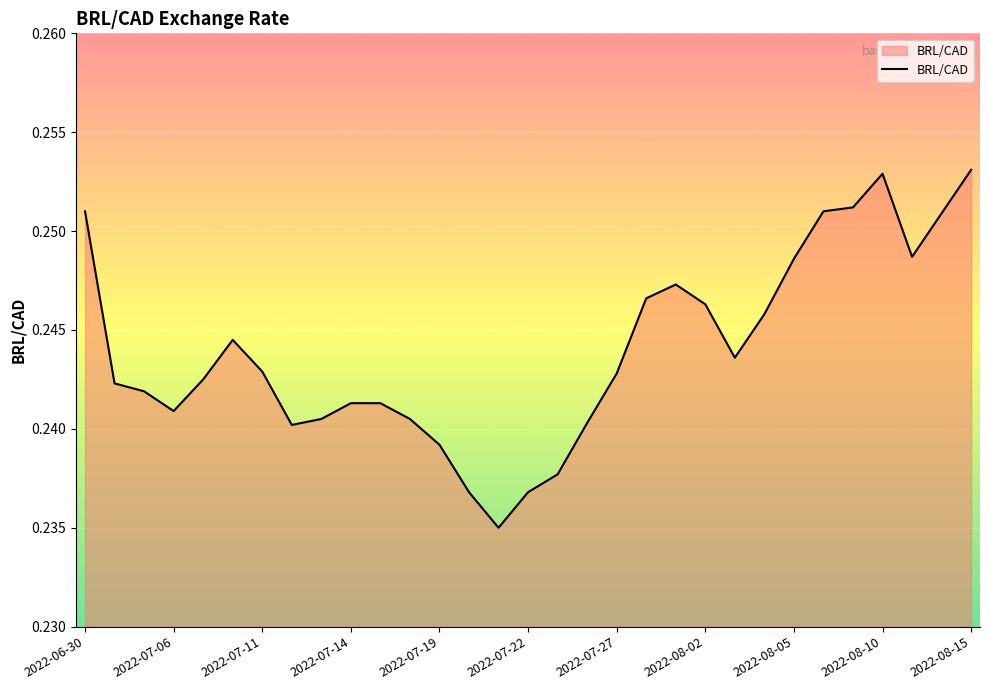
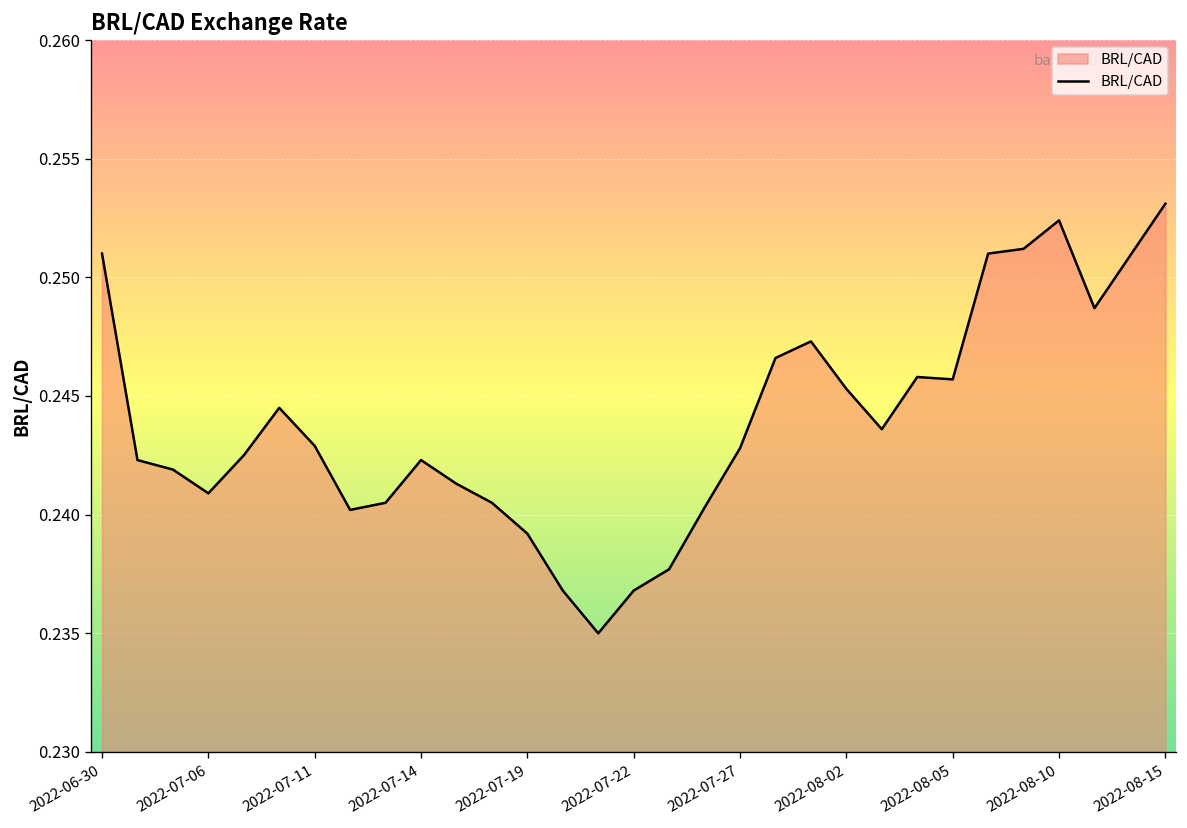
2022-07-14: 0.2413 -> 0.2423
2022-08-02: 0.2463 -> 0.2453
2022-08-05: 0.2486 -> 0.2457
2022-08-10: 0.2529 -> 0.2524
